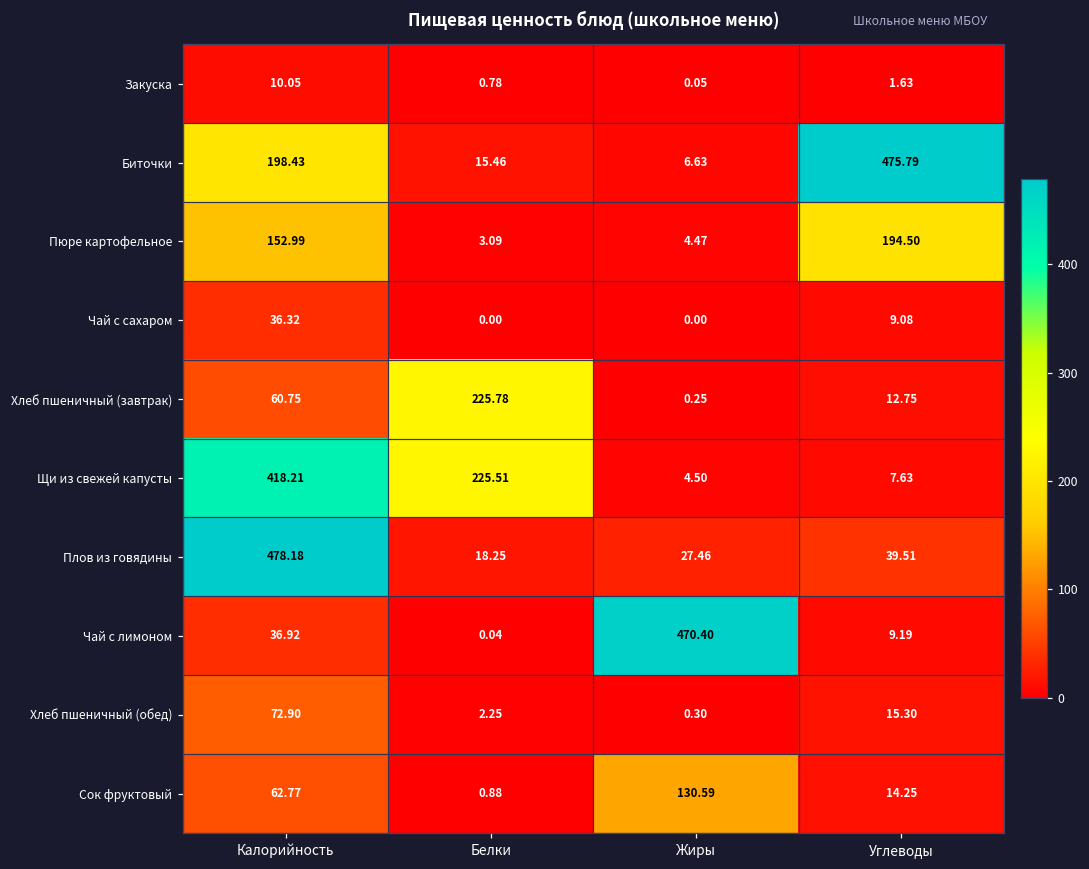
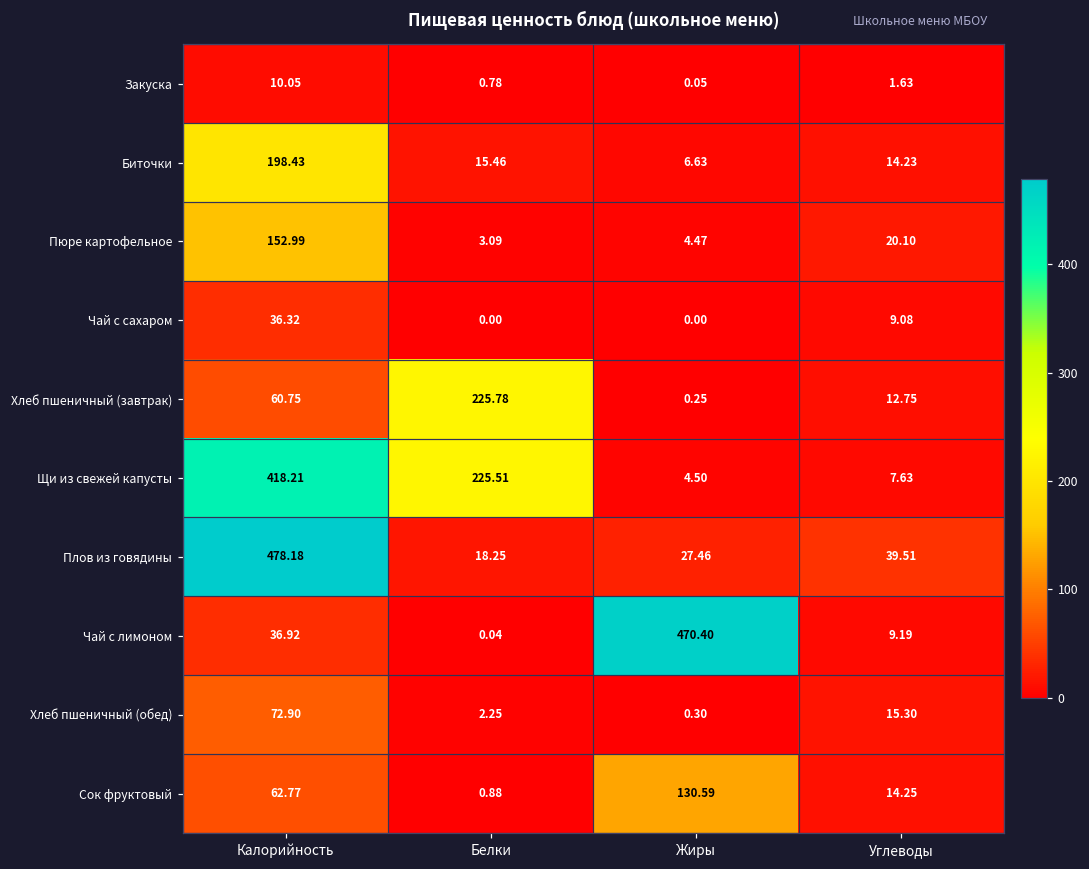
Биточки, Углеводы: 475.79 -> 14.23
Пюре картофельное, Углеводы: 194.50 -> 20.10
